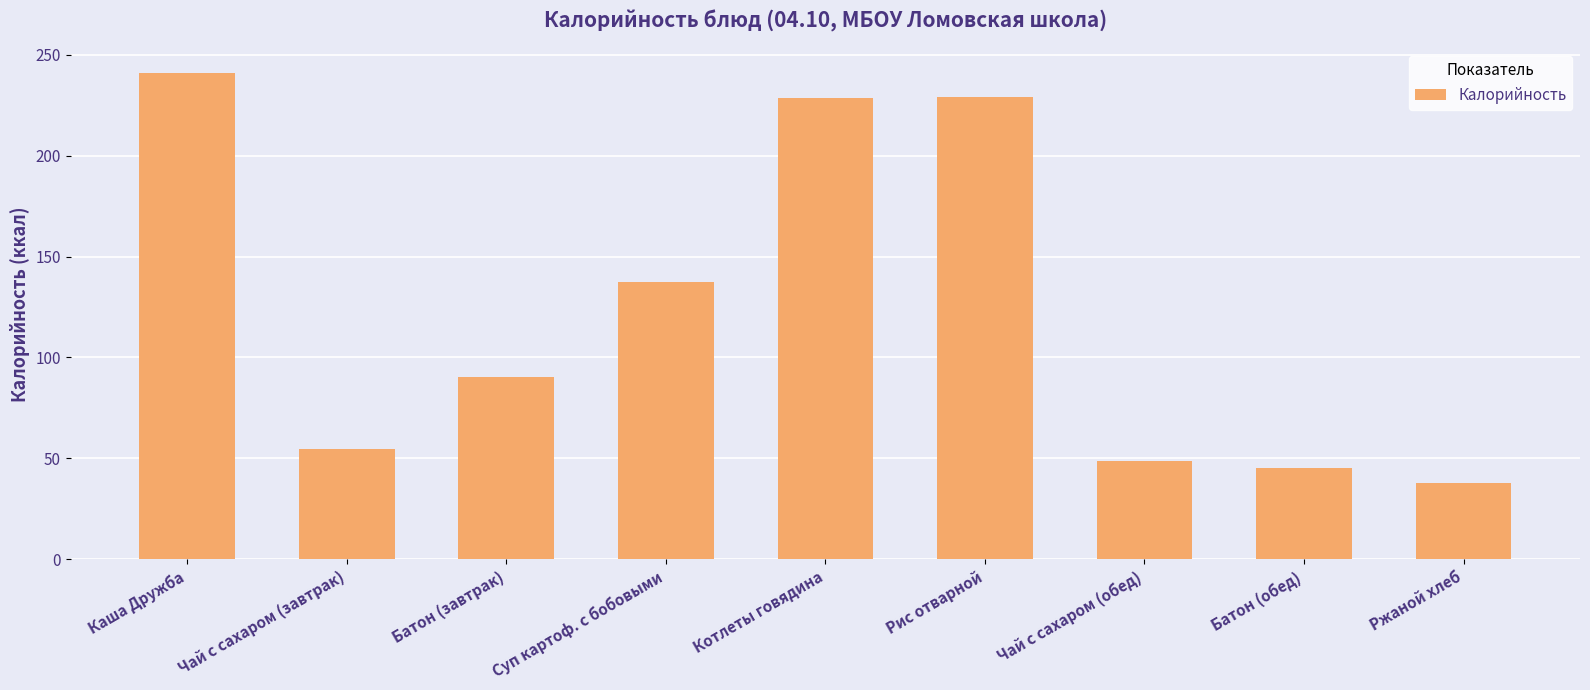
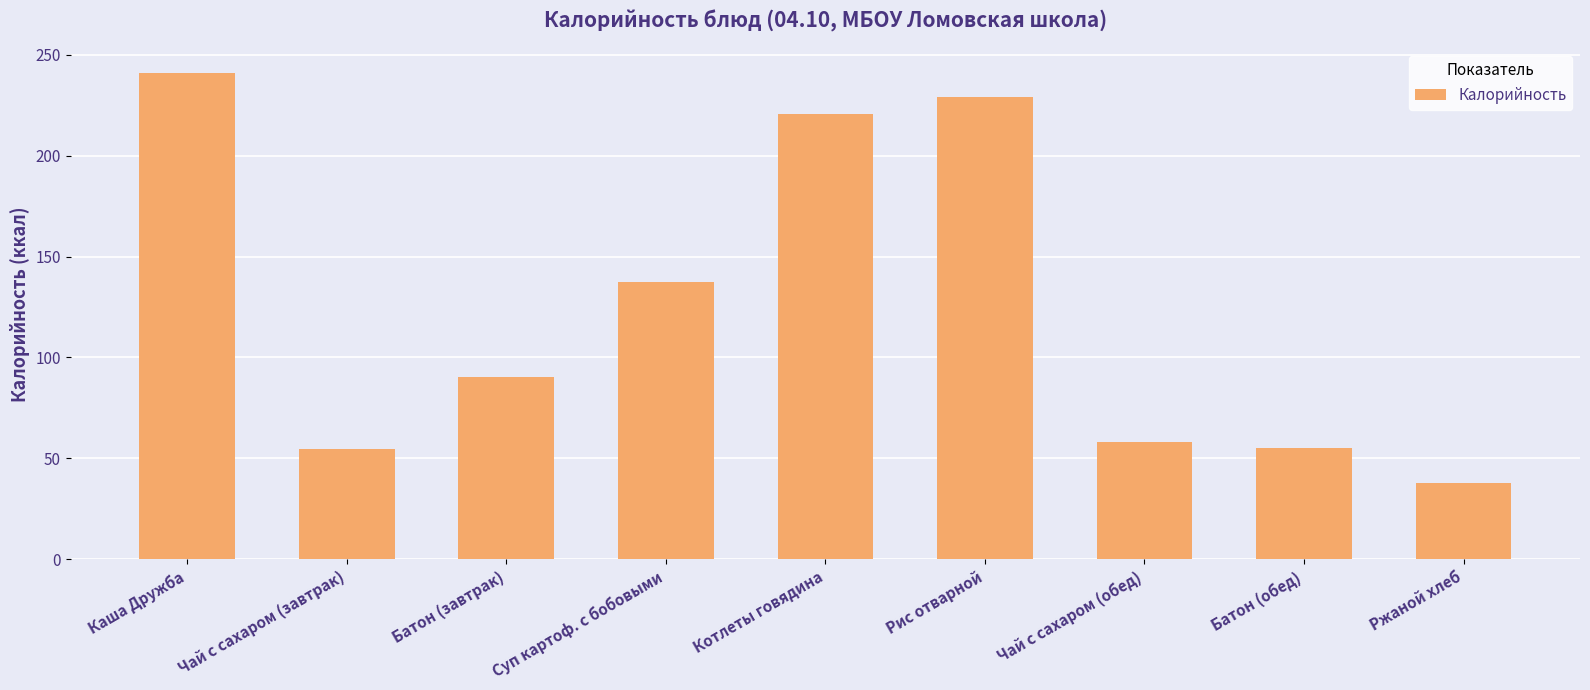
Котлеты говядина: 228 -> 220
Чай с сахаром (обед): 49 -> 58
Батон (обед): 45 -> 55
